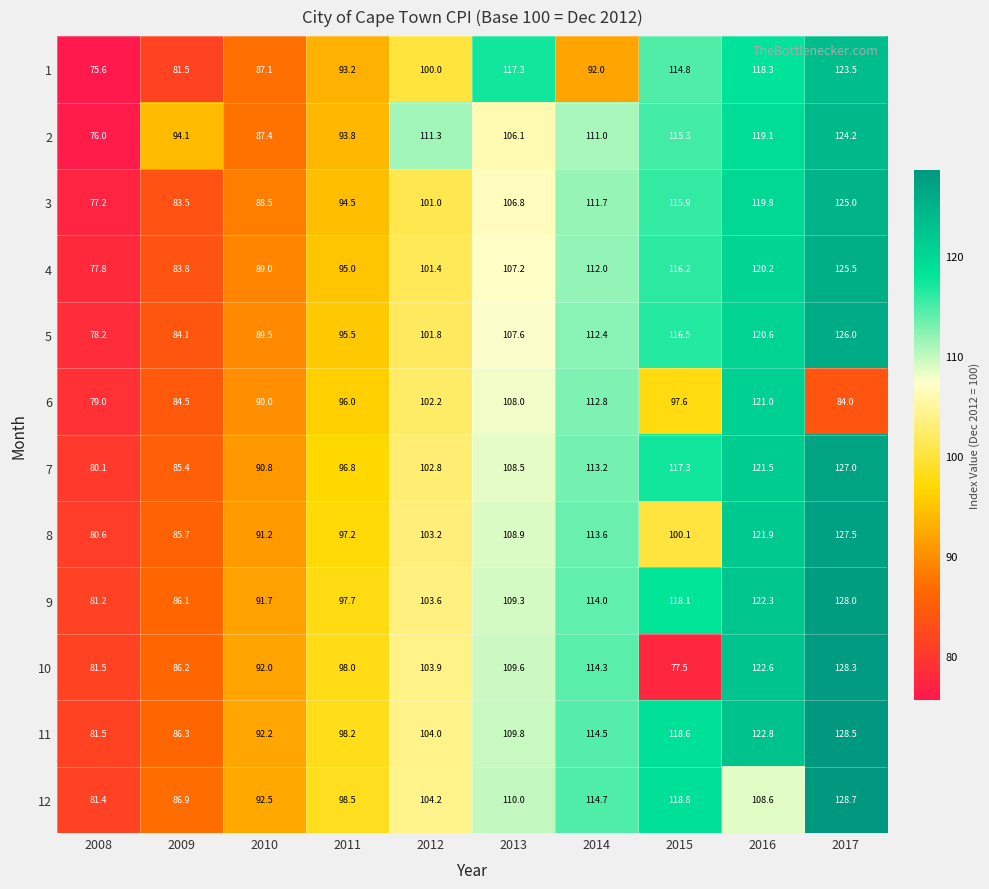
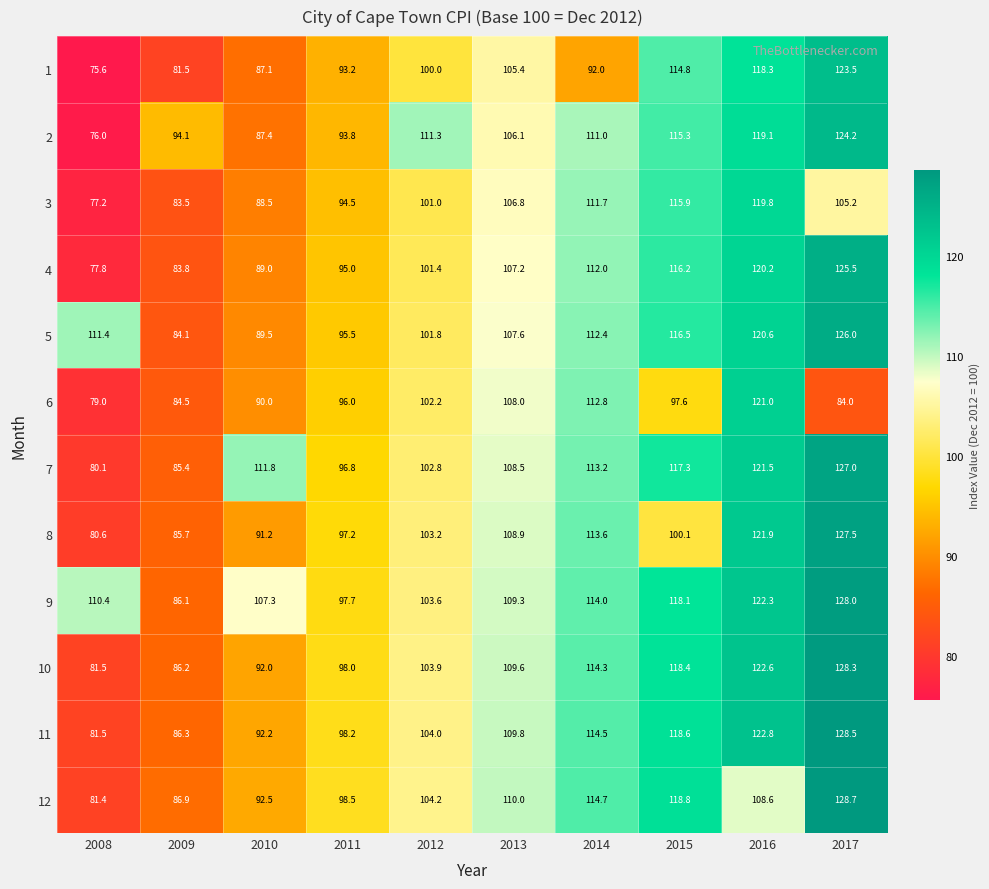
1, 2013: 117.3 -> 105.4
3, 2017: 125.0 -> 105.2
5, 2008: 78.2 -> 111.4
7, 2010: 90.8 -> 111.8
9, 2008: 81.2 -> 110.4
9, 2010: 91.7 -> 107.3
10, 2015: 77.5 -> 118.4
